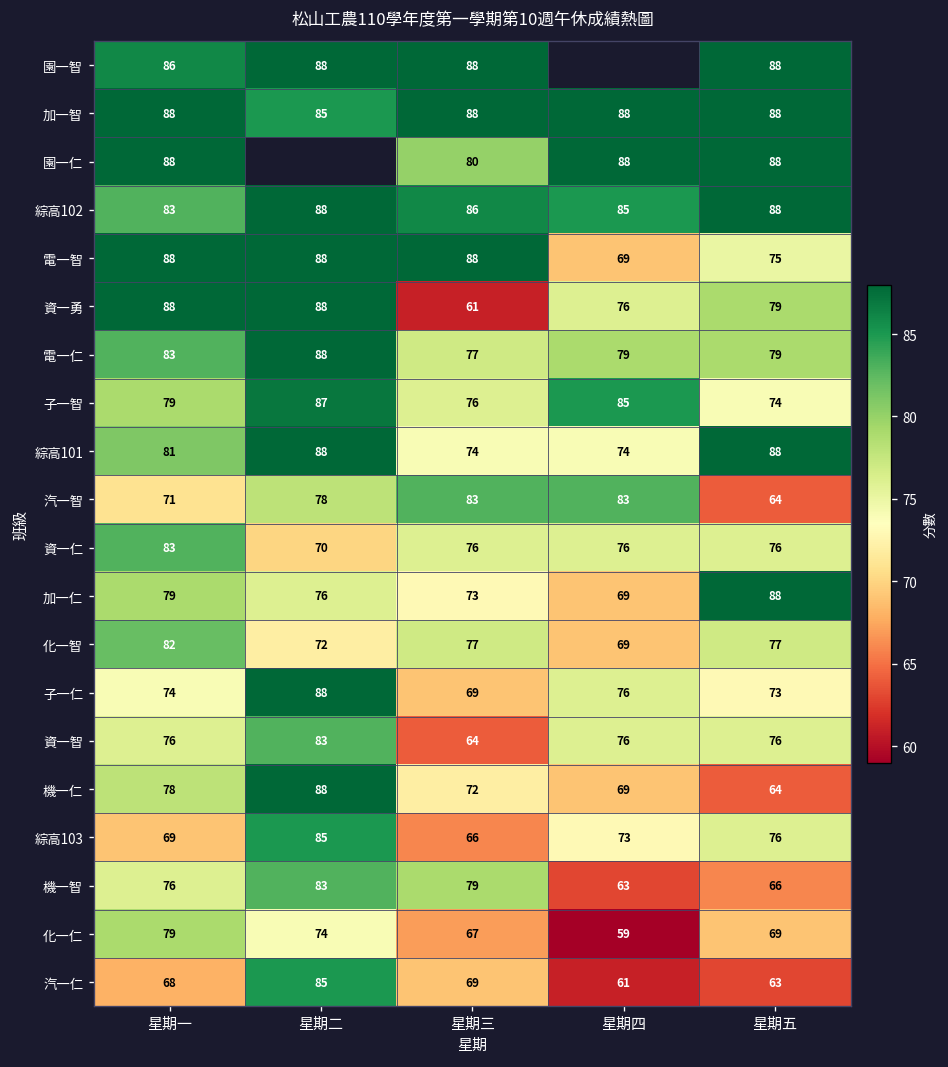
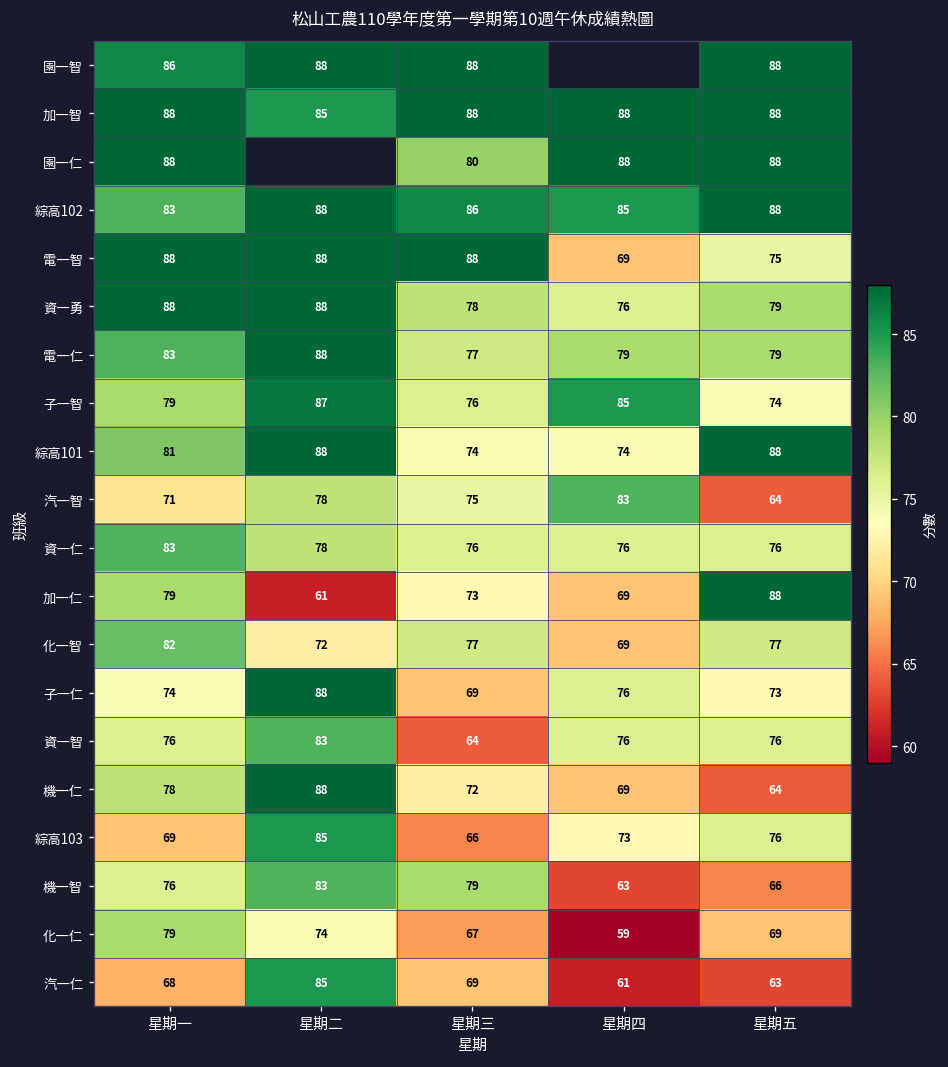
資一勇, 星期三: 61 -> 78
汽一智, 星期三: 83 -> 75
資一仁, 星期二: 70 -> 78
加一仁, 星期二: 76 -> 61
